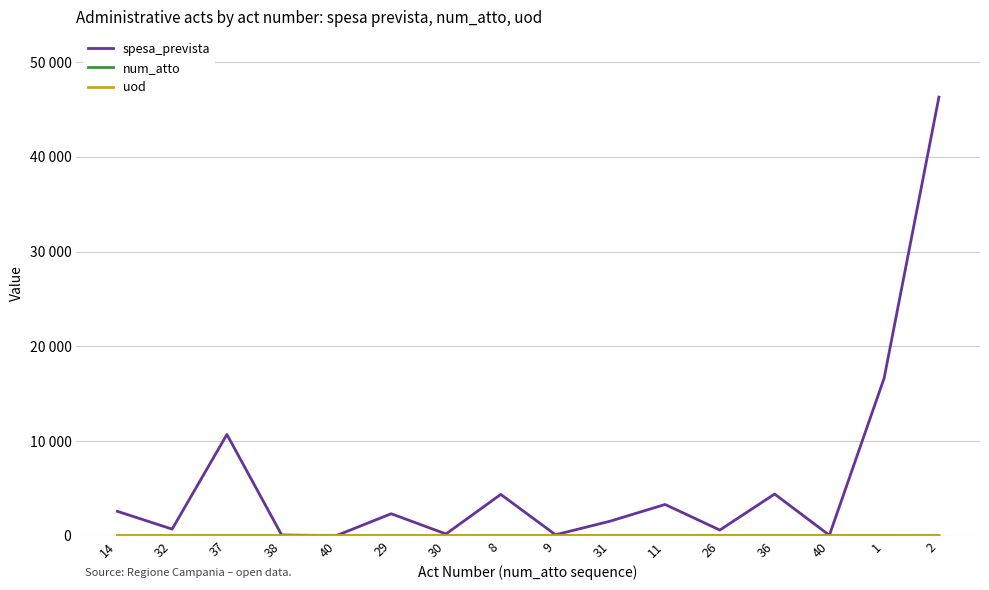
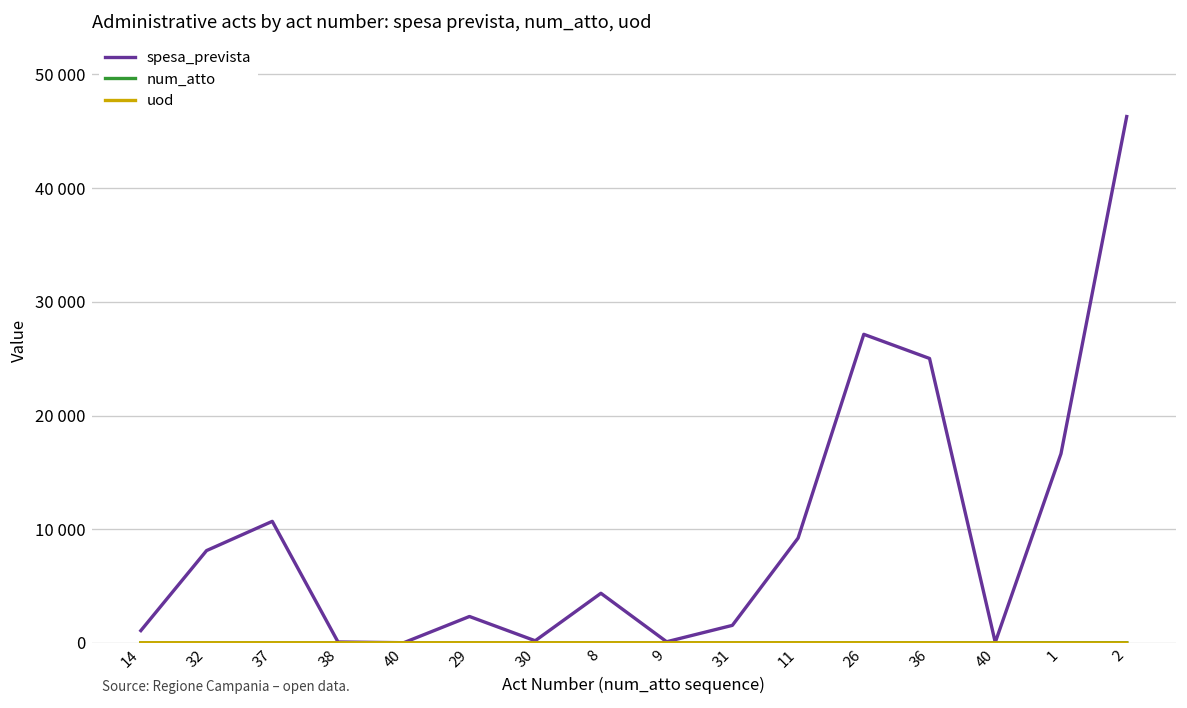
spesa_prevista, 14: 3000 -> 1000
spesa_prevista, 32: 1000 -> 8000
spesa_prevista, 11: 3000 -> 9000
spesa_prevista, 26: 1000 -> 27000
spesa_prevista, 36: 4000 -> 25000
